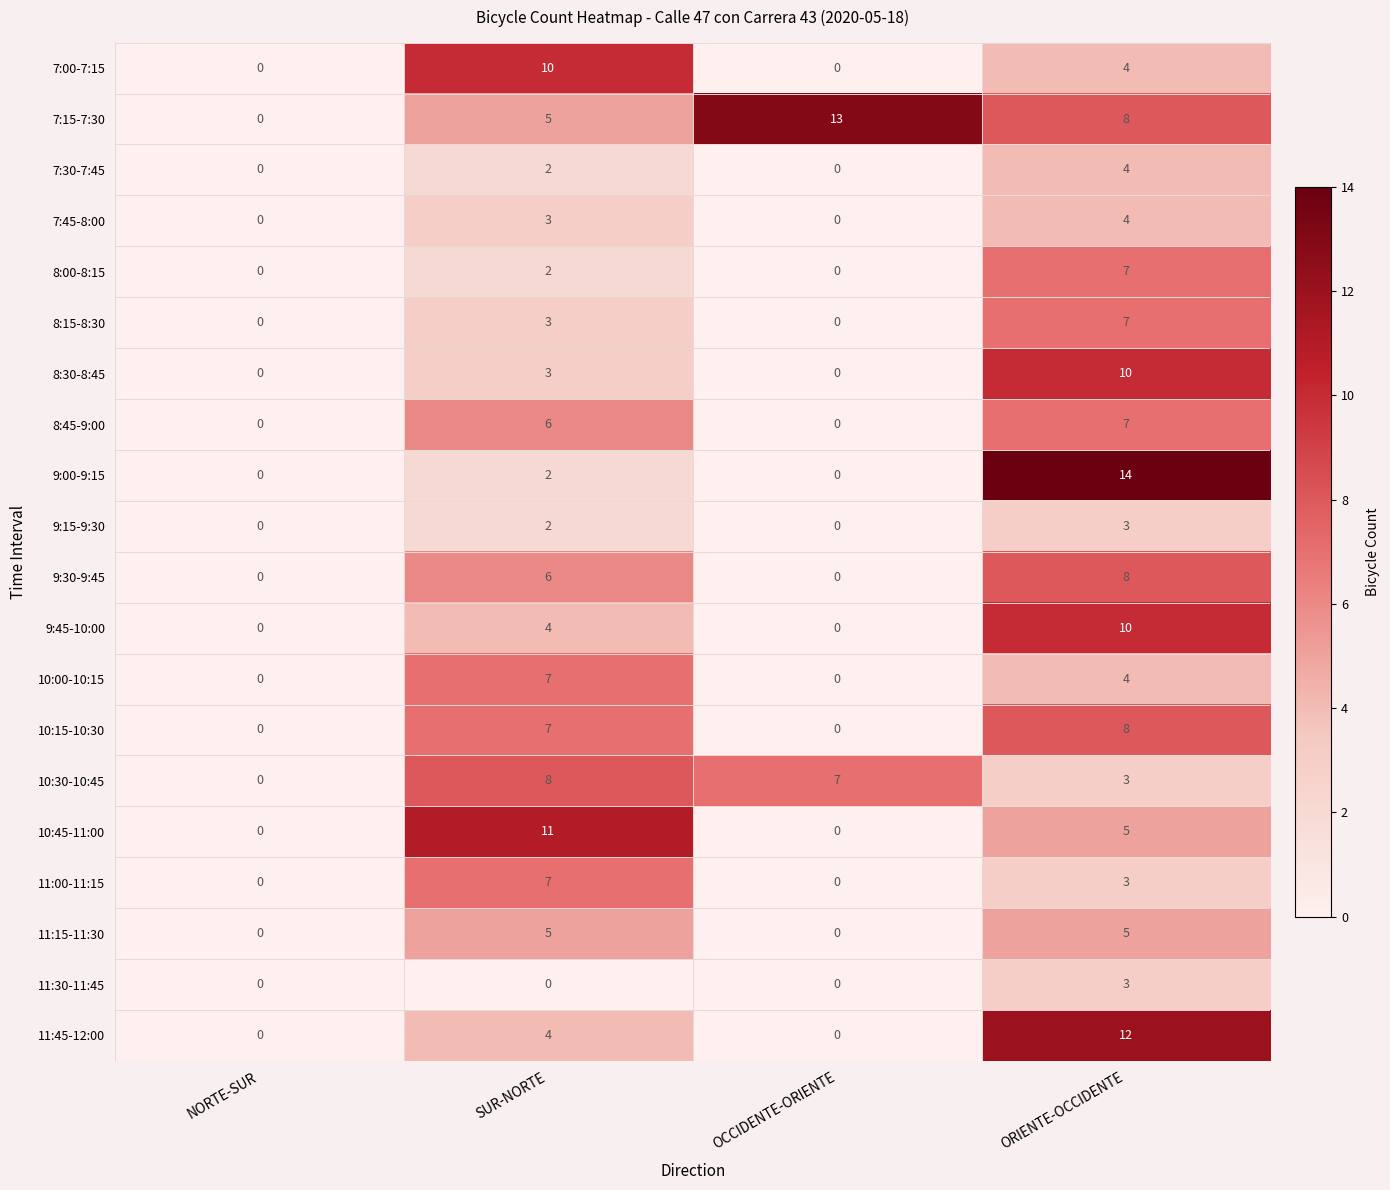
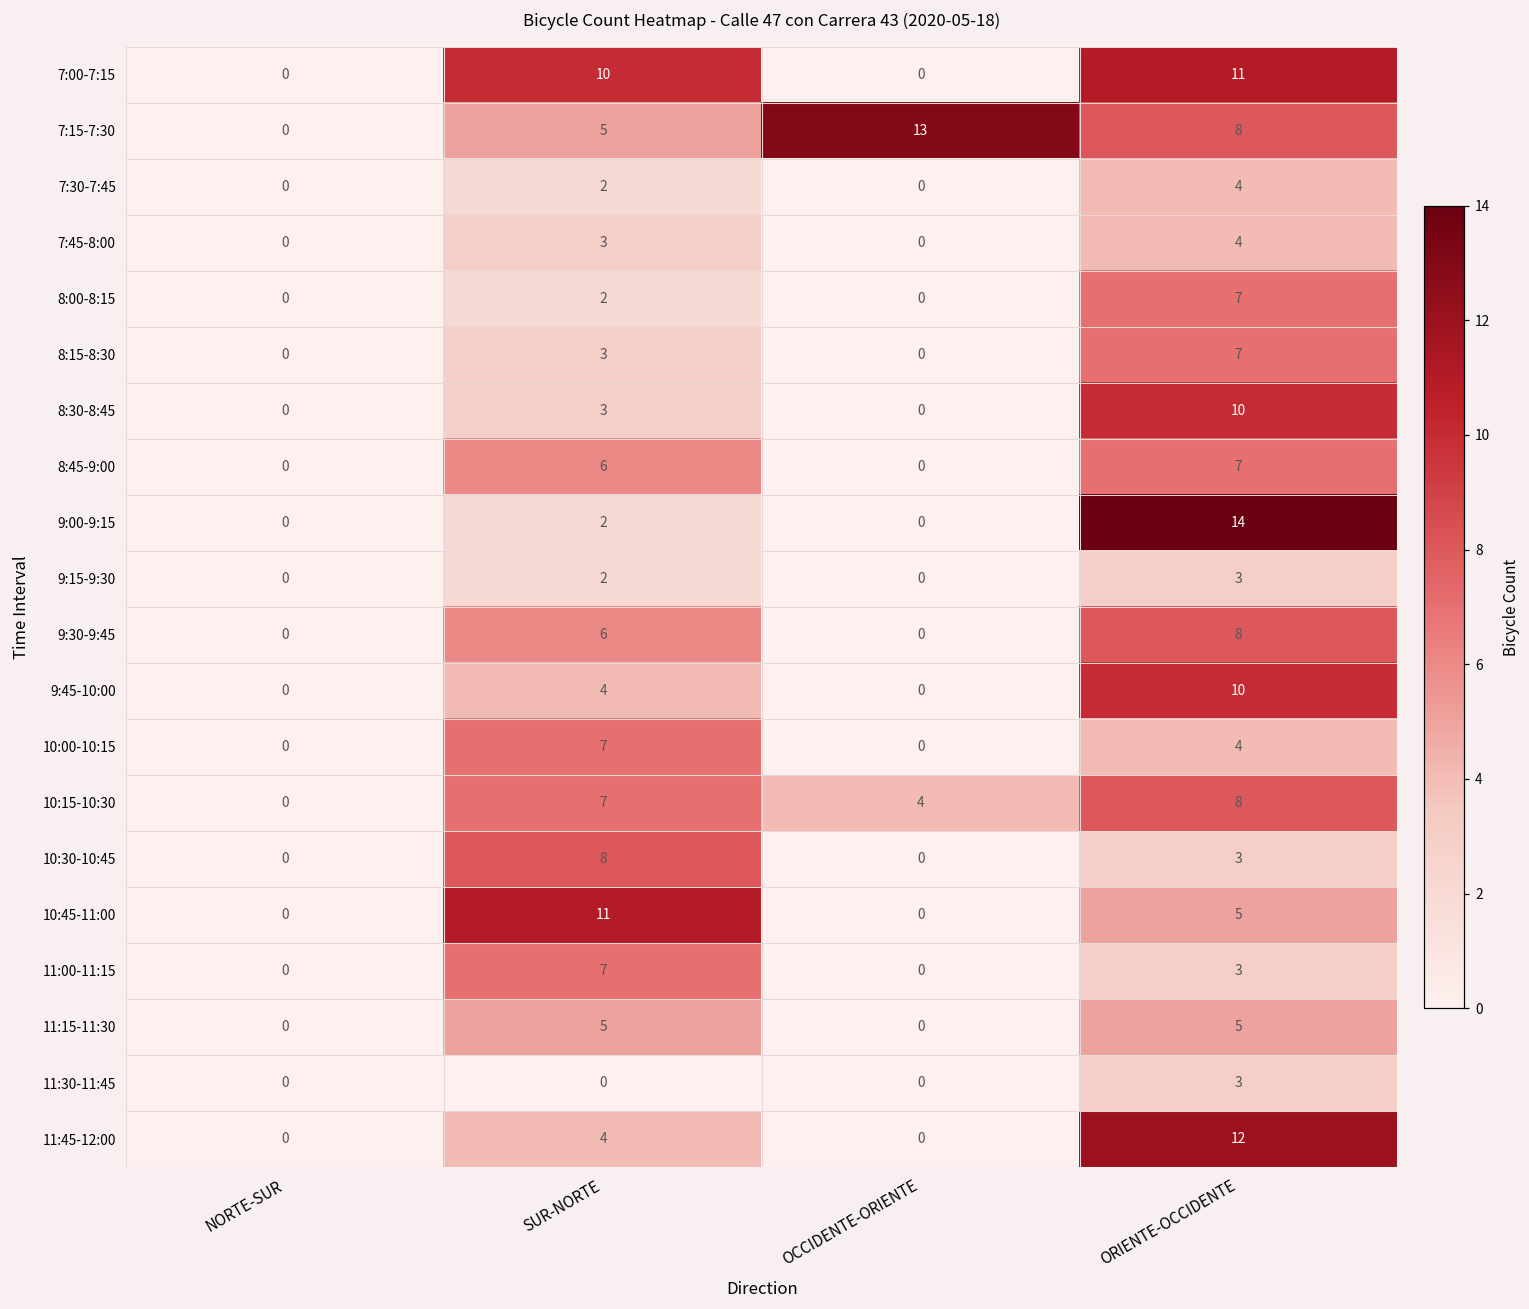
7:00-7:15, ORIENTE-OCCIDENTE: 4 -> 11
10:15-10:30, OCCIDENTE-ORIENTE: 0 -> 4
10:30-10:45, OCCIDENTE-ORIENTE: 7 -> 0
